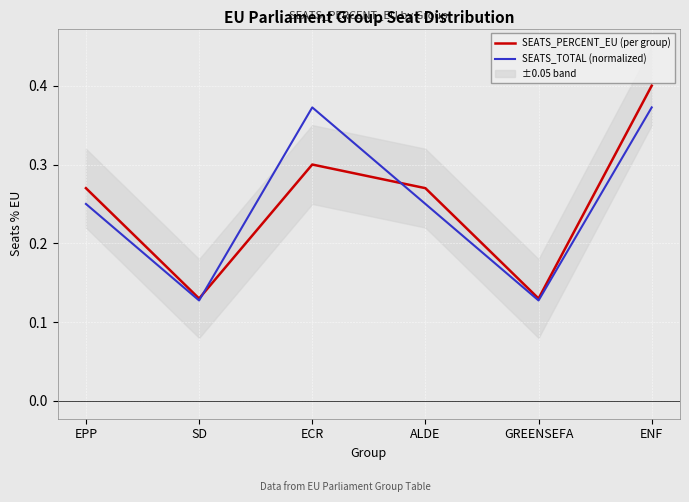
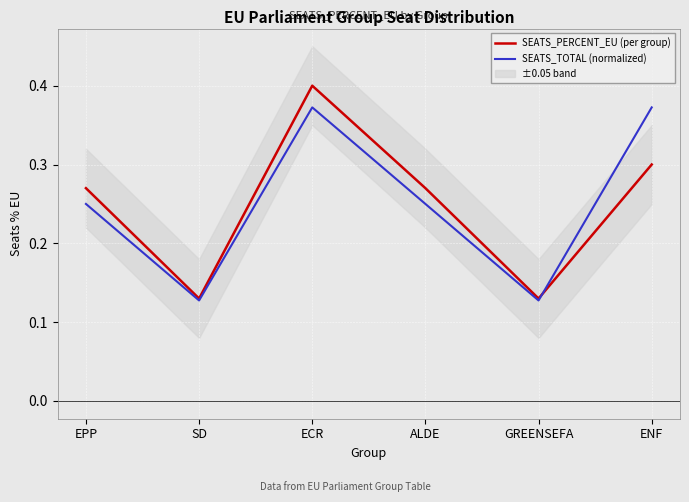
SEATS_PERCENT_EU (per group), ECR: 0.3 -> 0.4
SEATS_PERCENT_EU (per group), ENF: 0.4 -> 0.3
